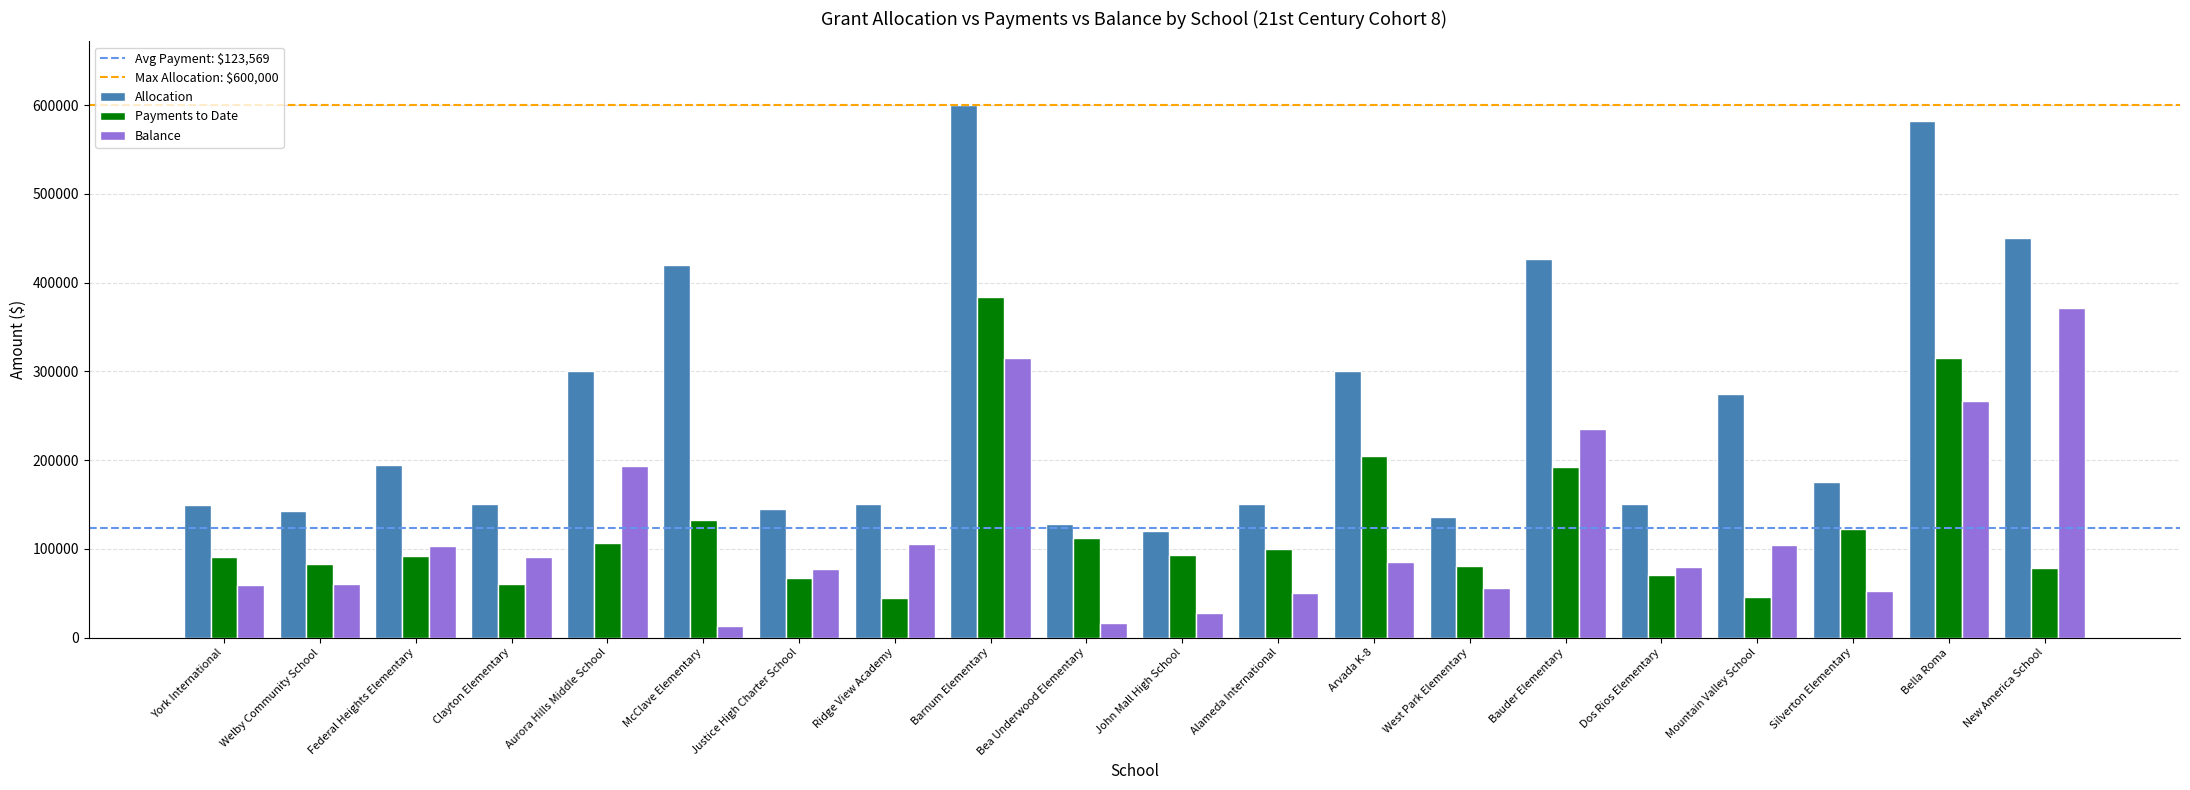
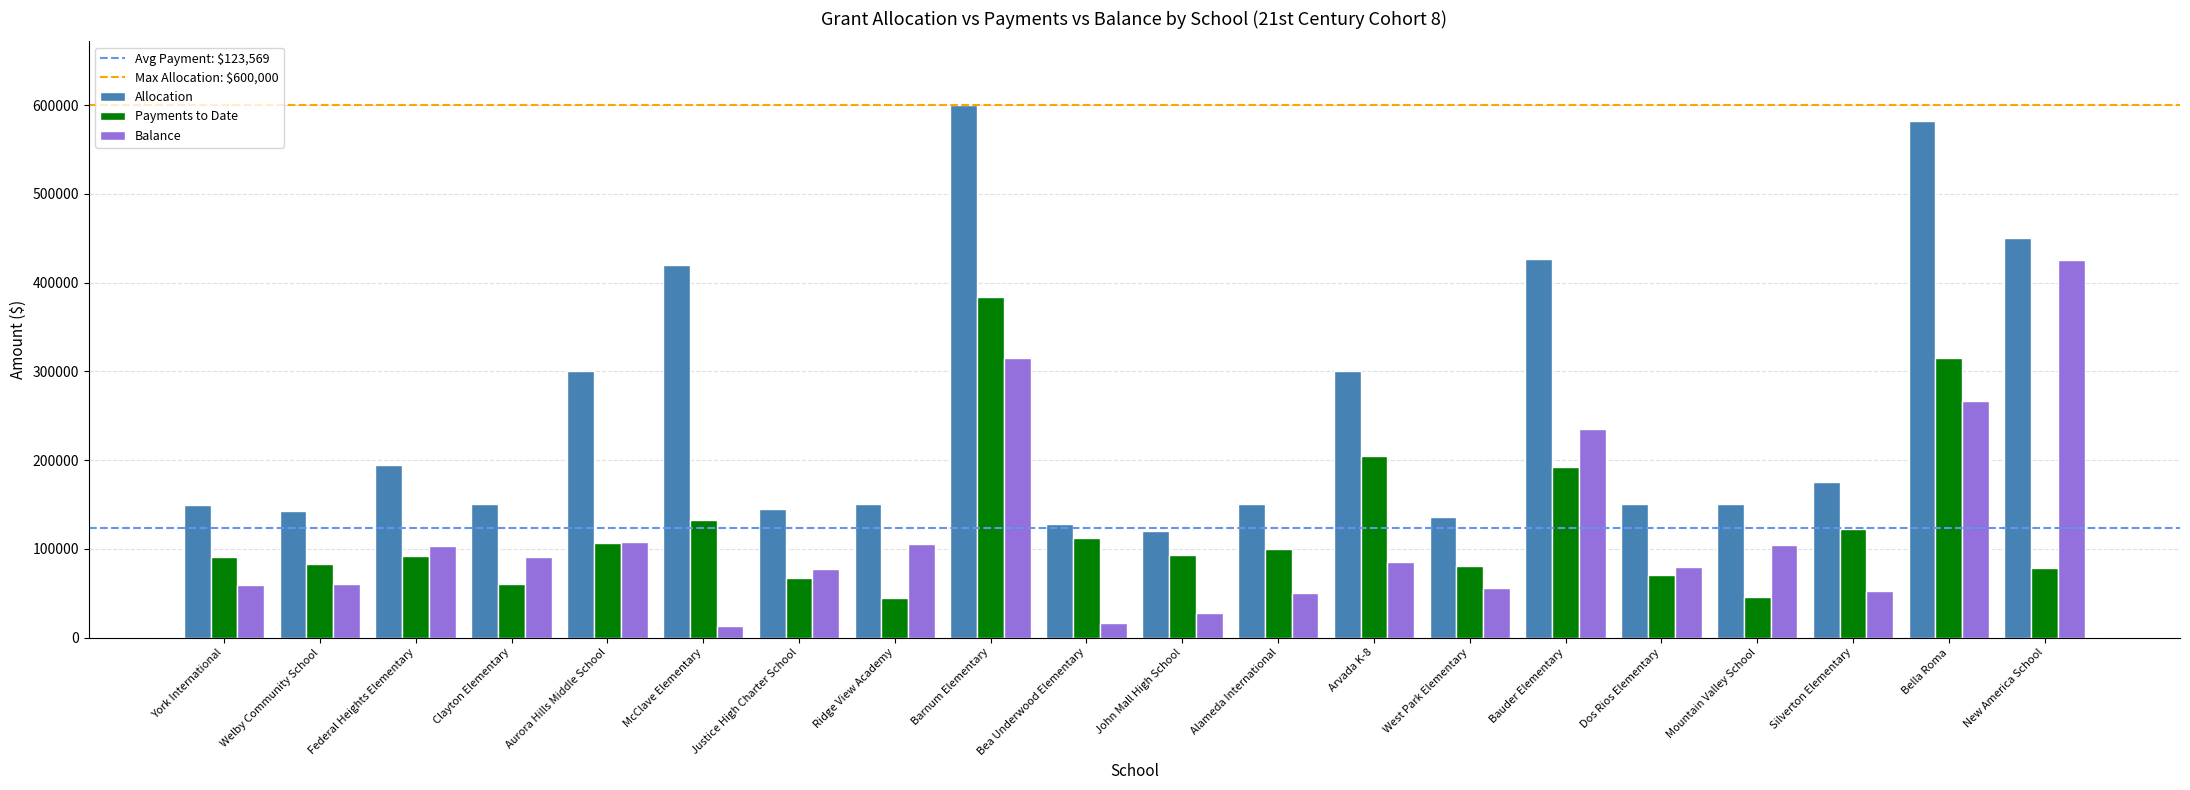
Balance, Aurora Hills Middle School: 190000 -> 110000
Allocation, Mountain Valley School: 270000 -> 150000
Balance, New America School: 370000 -> 430000
